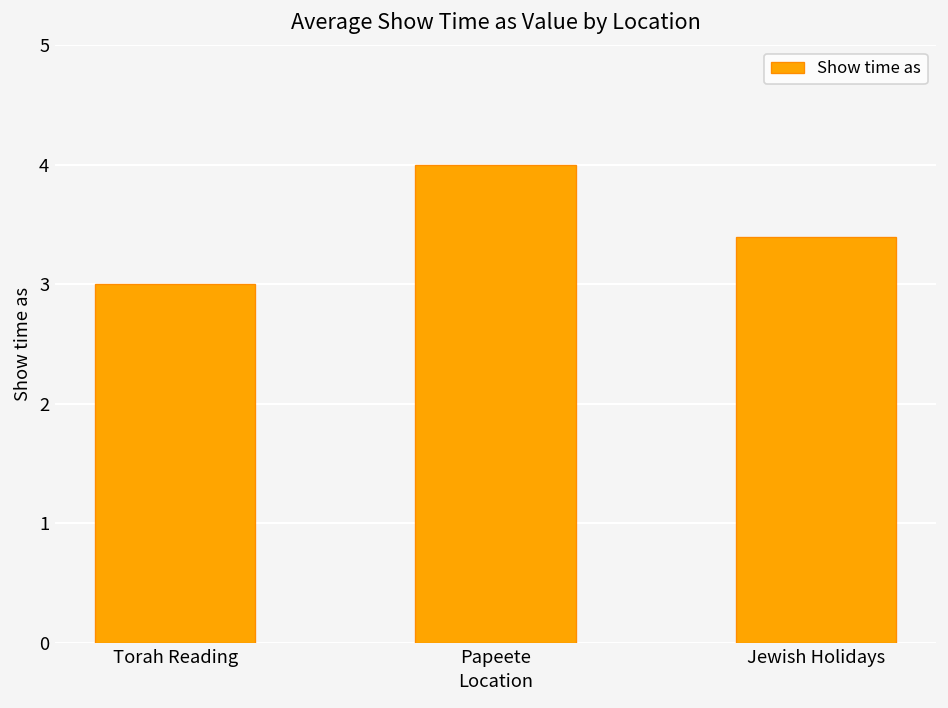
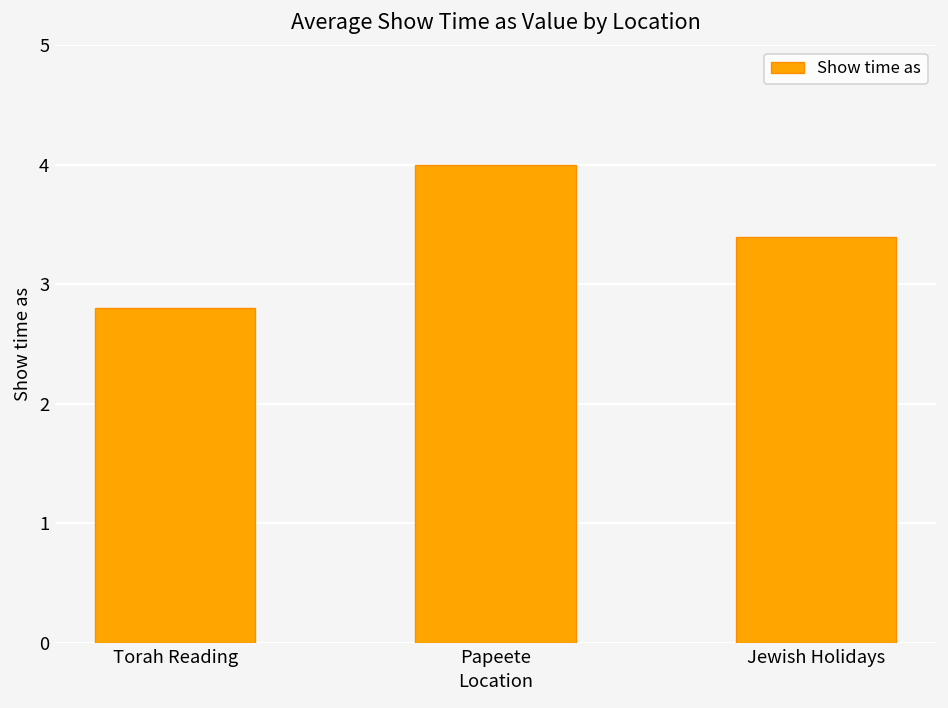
Torah Reading: 3.0 -> 2.8
